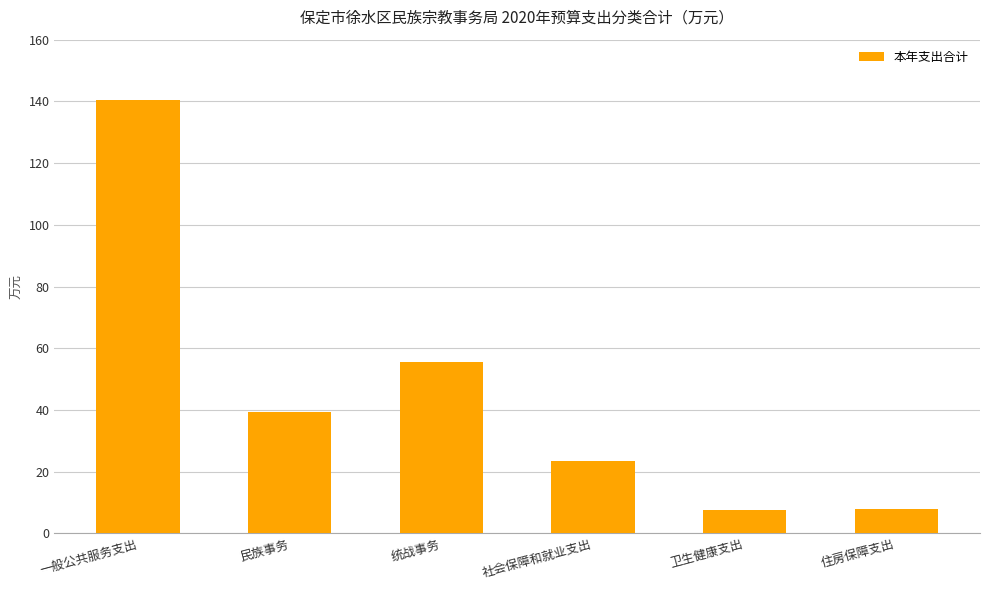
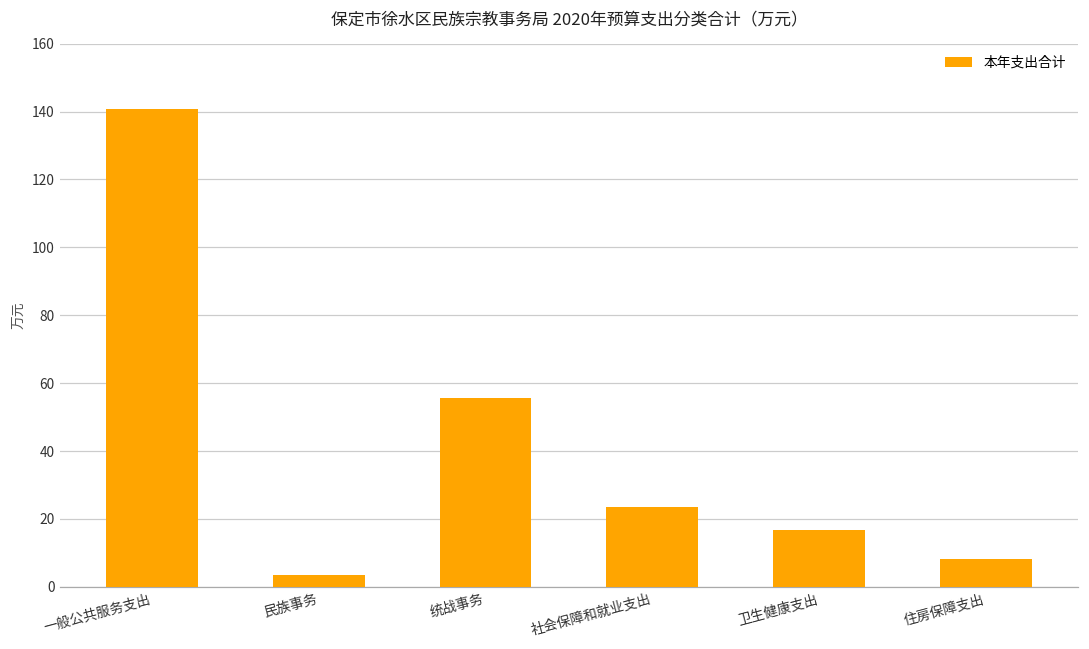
民族事务: 39 -> 3
卫生健康支出: 8 -> 17
